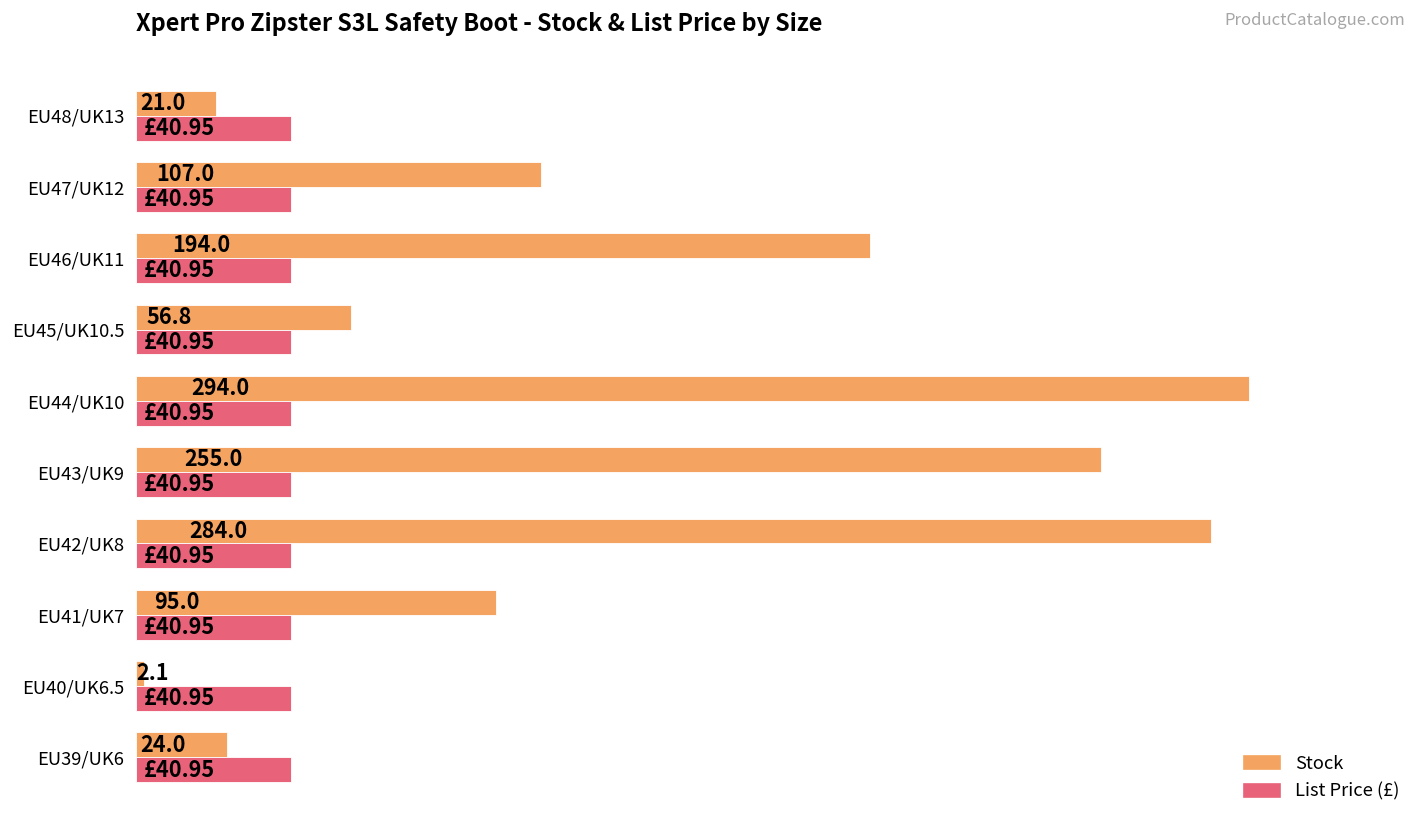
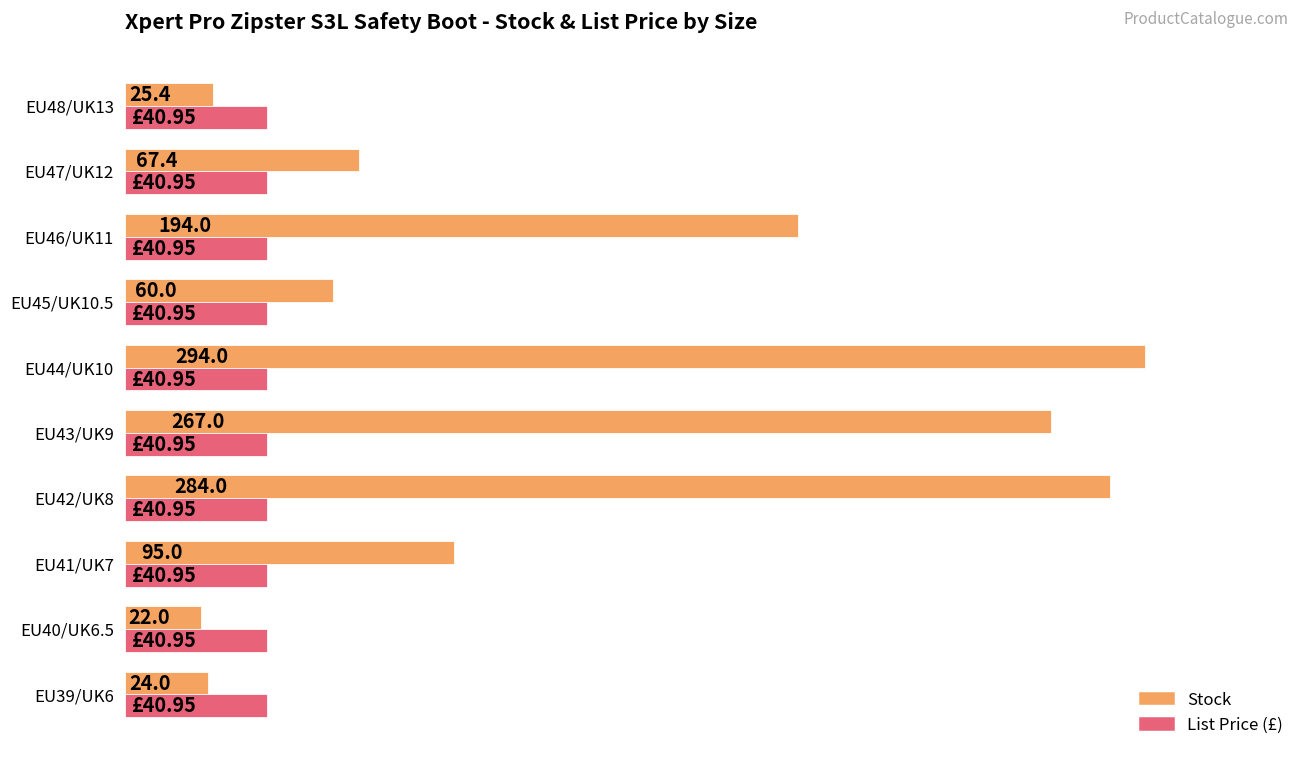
Stock, EU48/UK13: 21.0 -> 25.4
Stock, EU47/UK12: 107.0 -> 67.4
Stock, EU45/UK10.5: 56.8 -> 60.0
Stock, EU43/UK9: 255.0 -> 267.0
Stock, EU40/UK6.5: 2.1 -> 22.0
